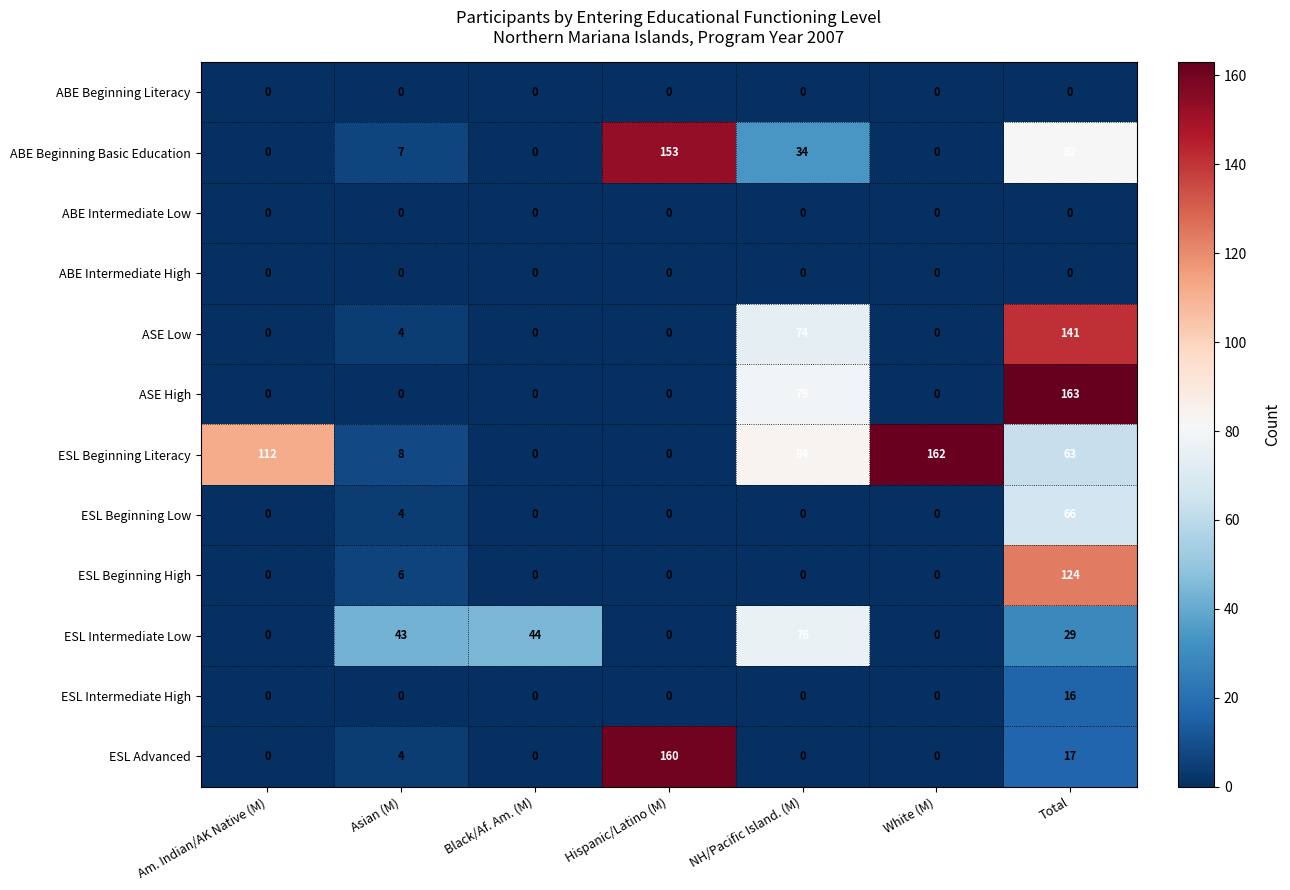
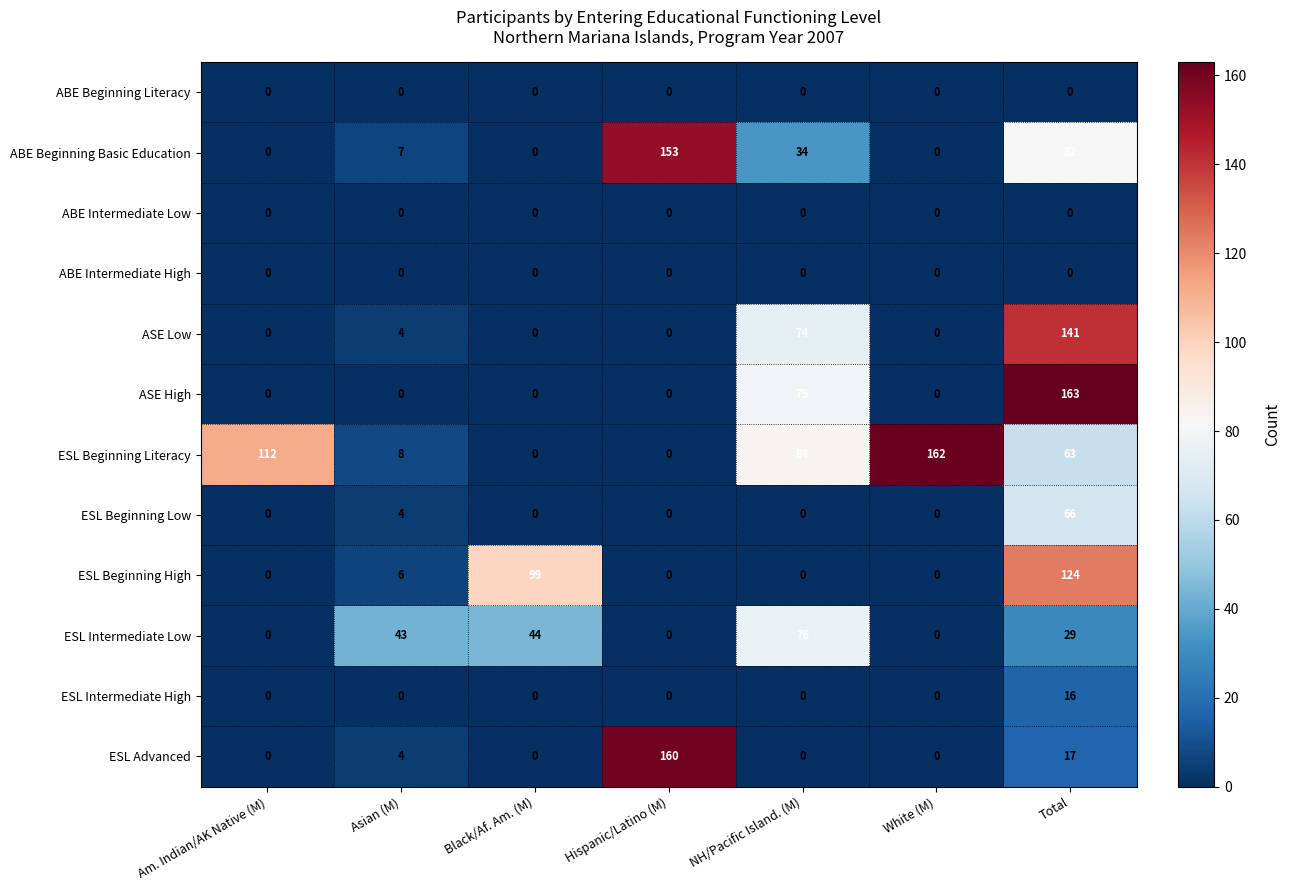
ESL Beginning High, Black/Af. Am. (M): 0 -> 99
